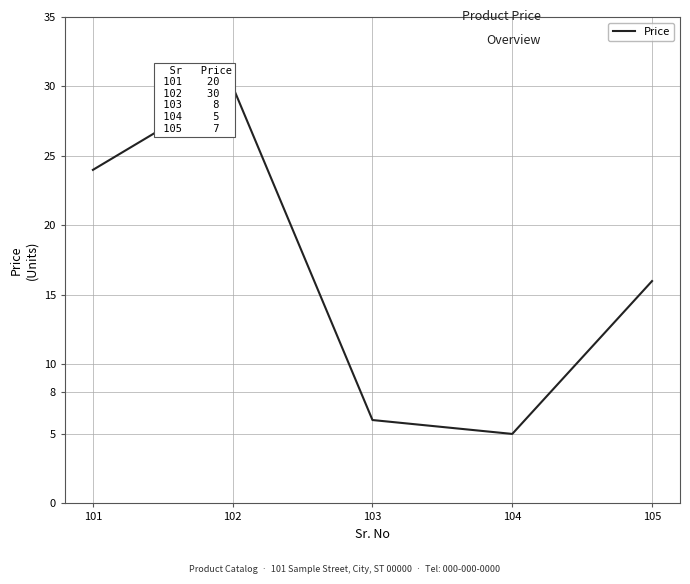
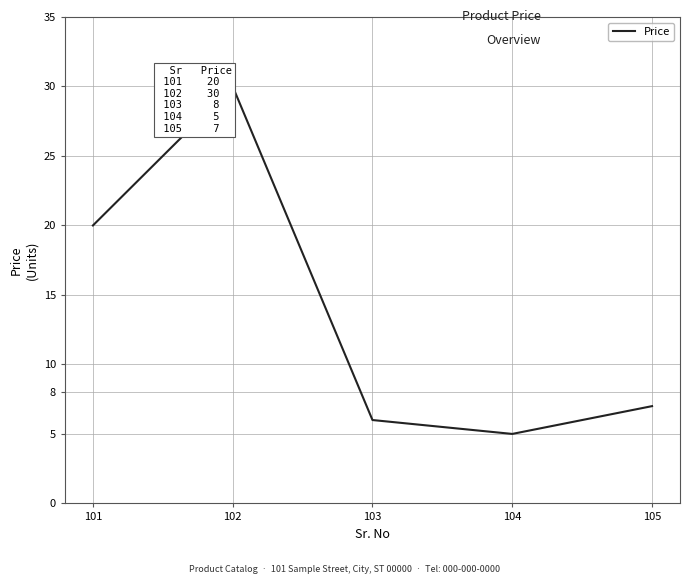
101: 24 -> 20
105: 16 -> 7
